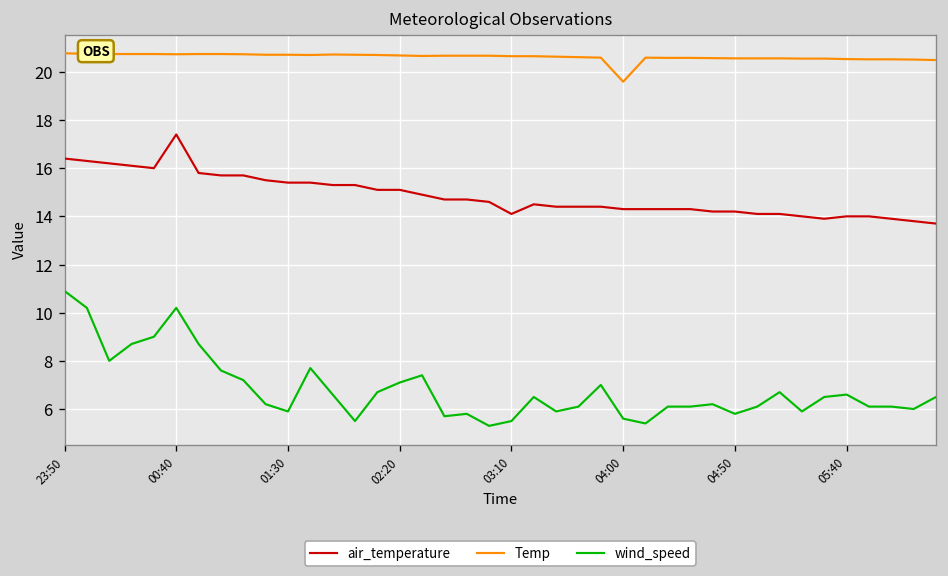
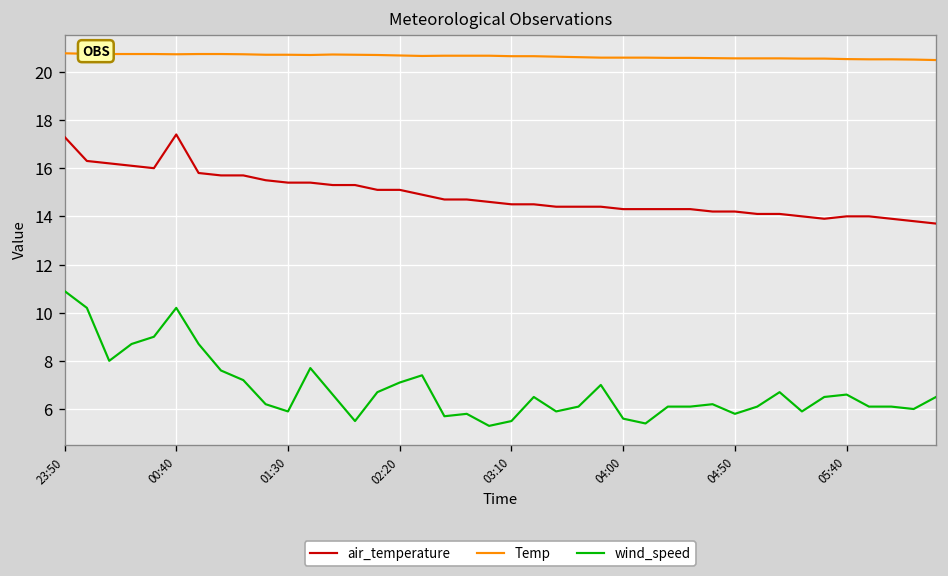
air_temperature, 23:50: 16.4 -> 17.3
air_temperature, 03:10: 14.1 -> 14.5
Temp, 04:00: 19.6 -> 20.6
